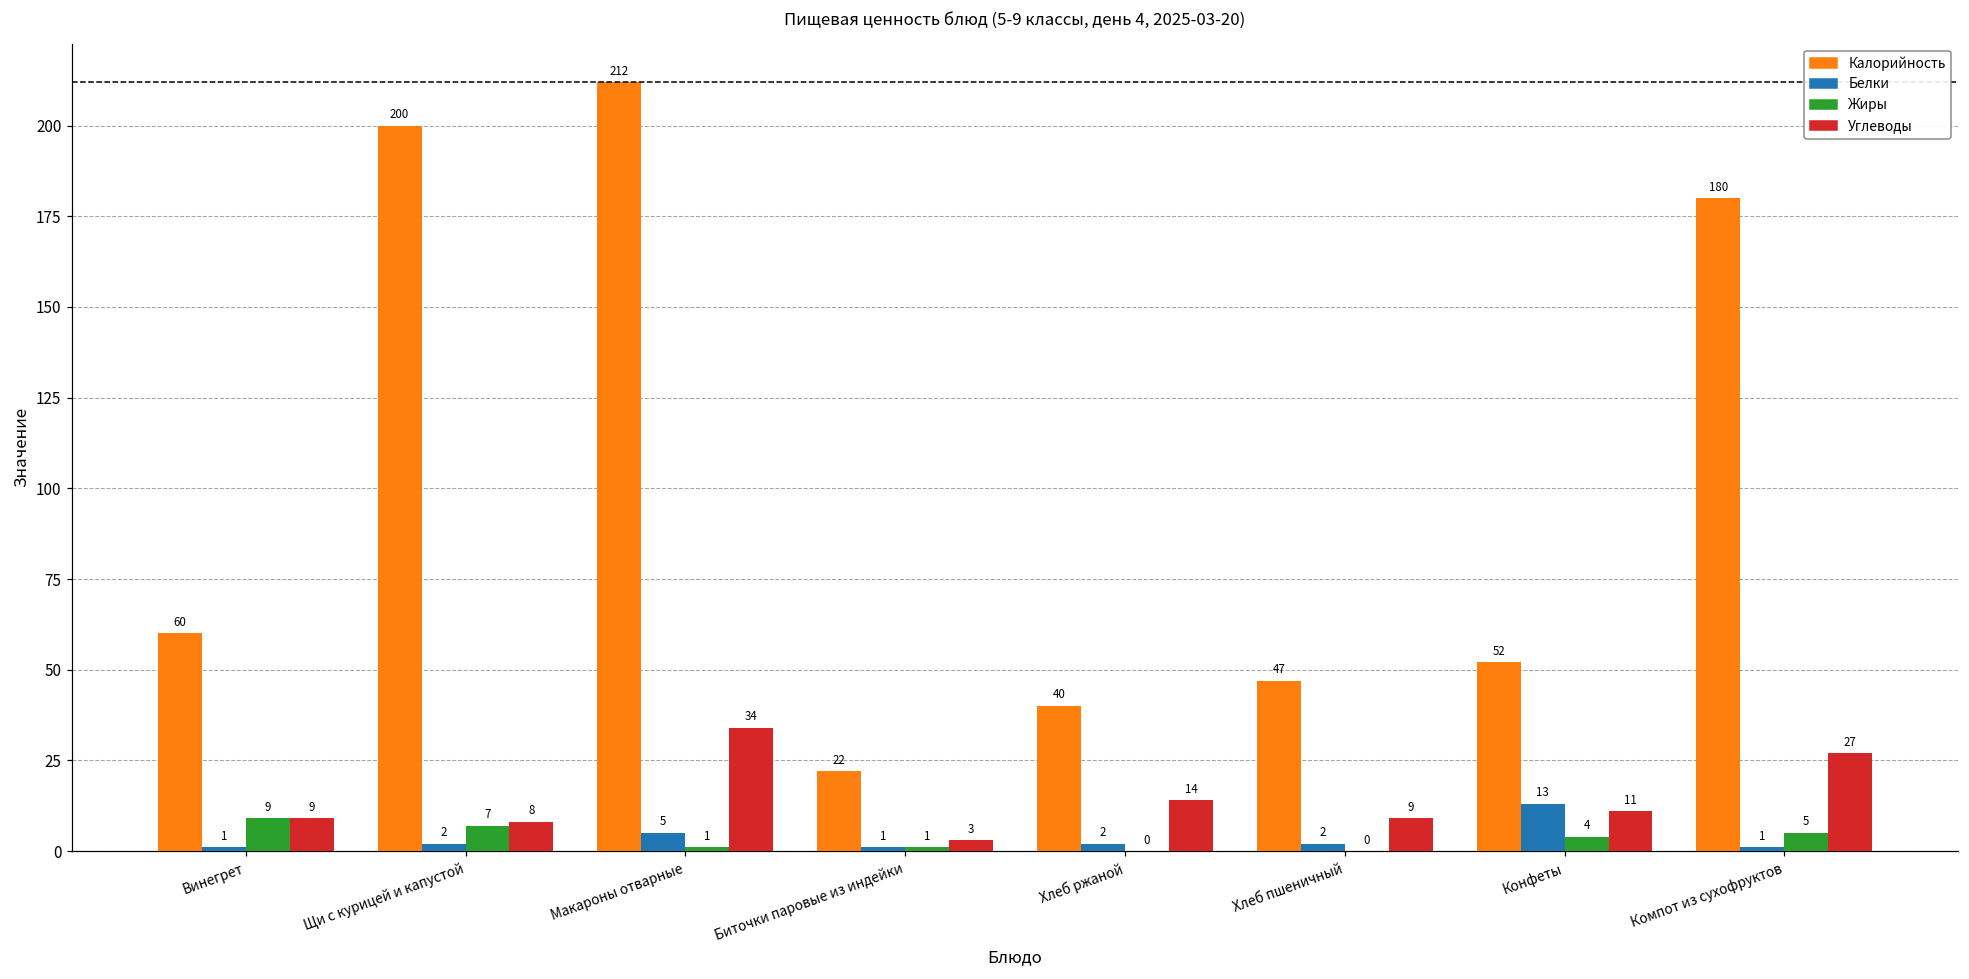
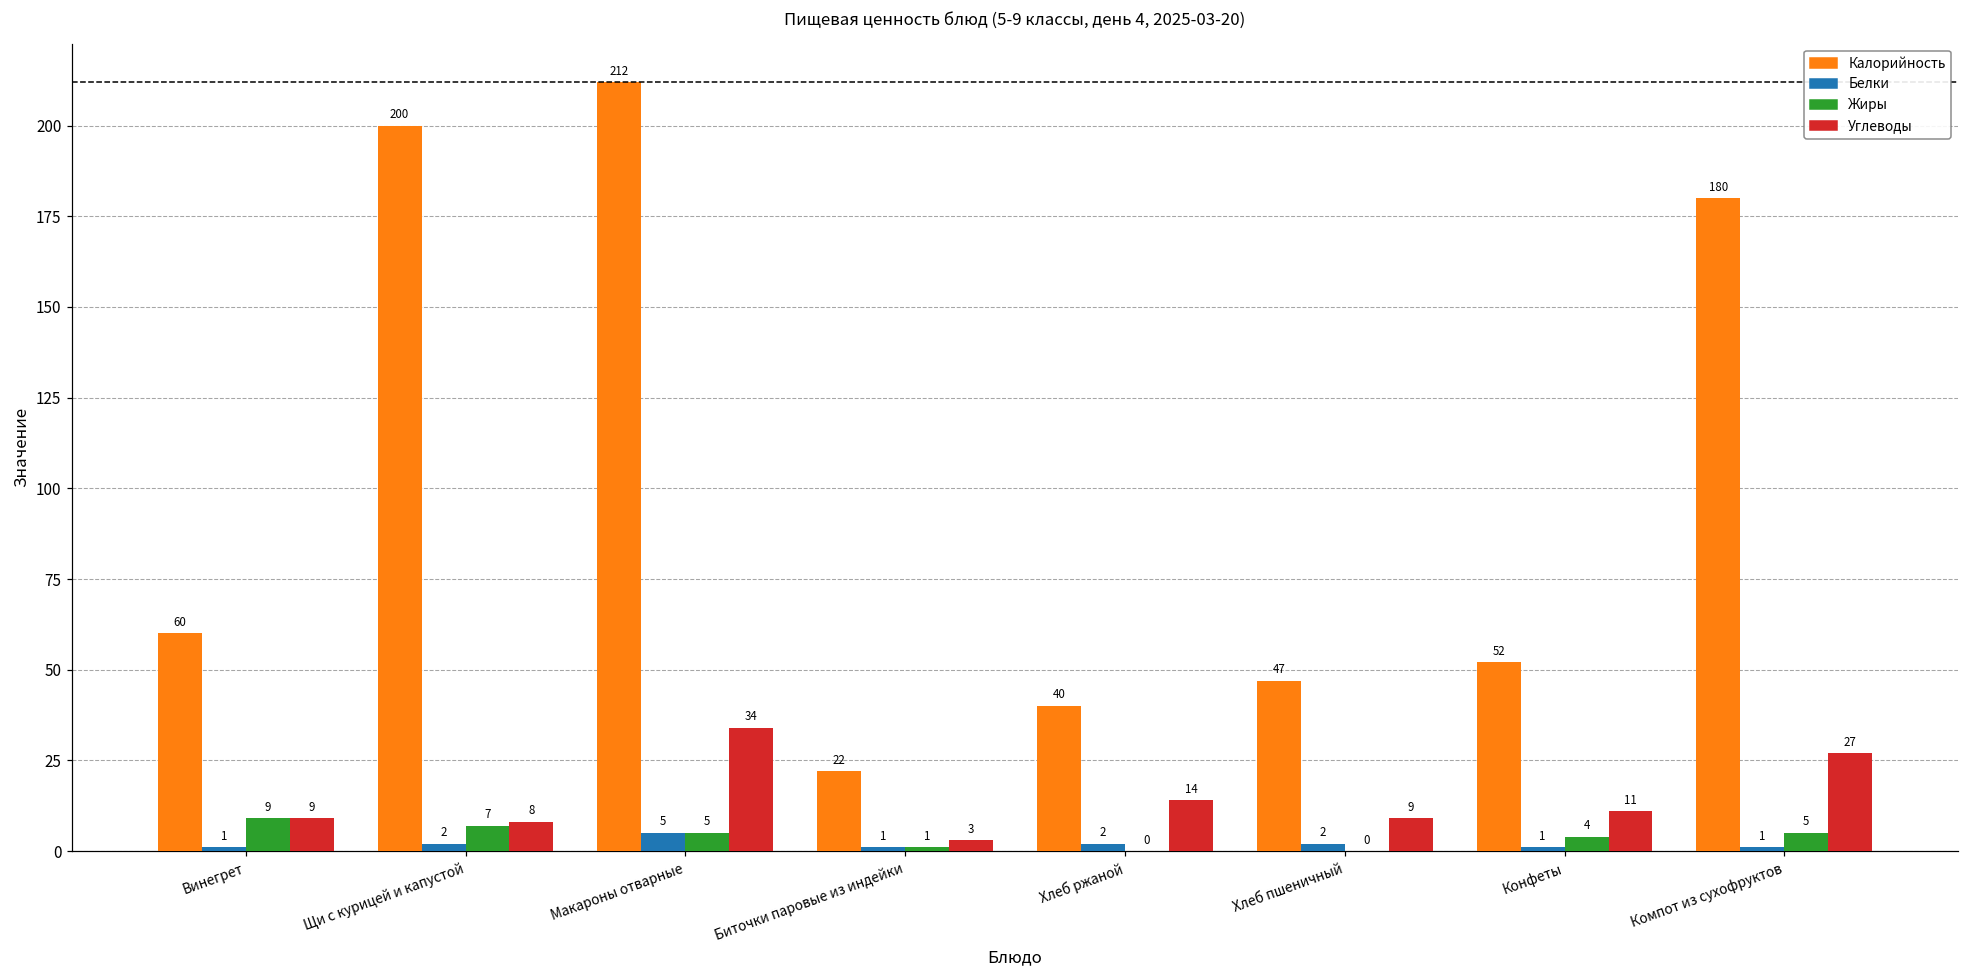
Жиры, Макароны отварные: 1 -> 5
Белки, Конфеты: 13 -> 1
